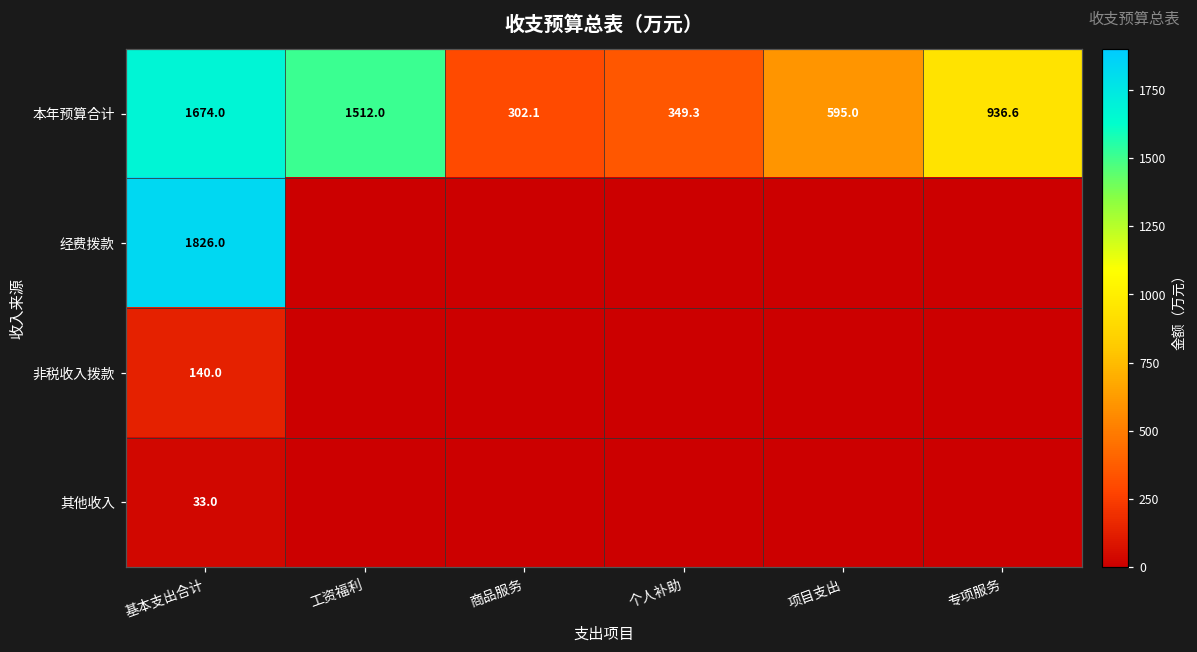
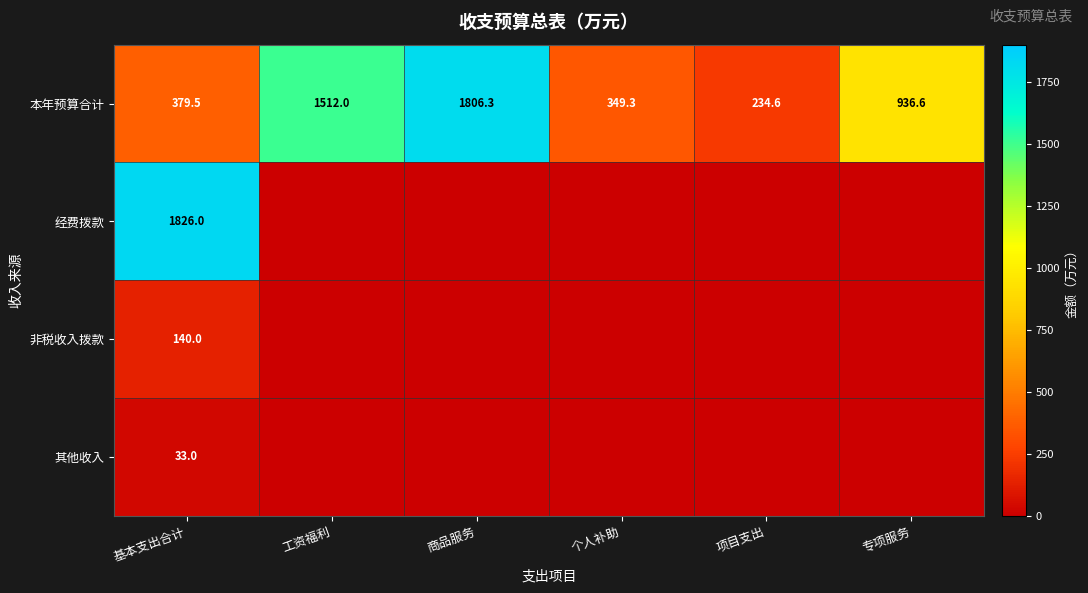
本年预算合计, 基本支出合计: 1674.0 -> 379.5
本年预算合计, 商品服务: 302.1 -> 1806.3
本年预算合计, 项目支出: 595.0 -> 234.6
